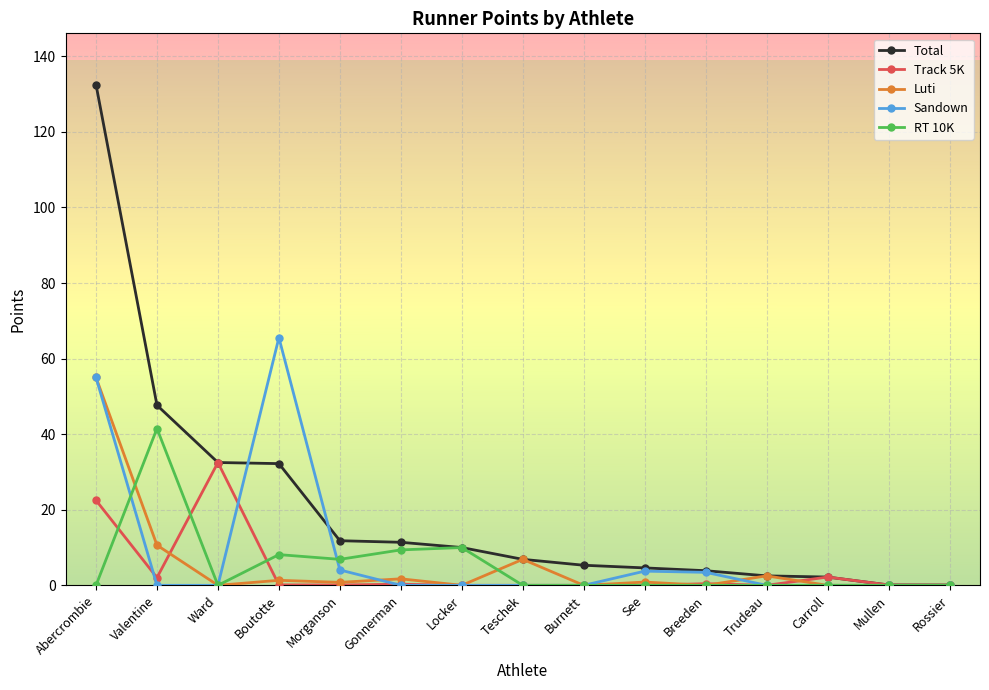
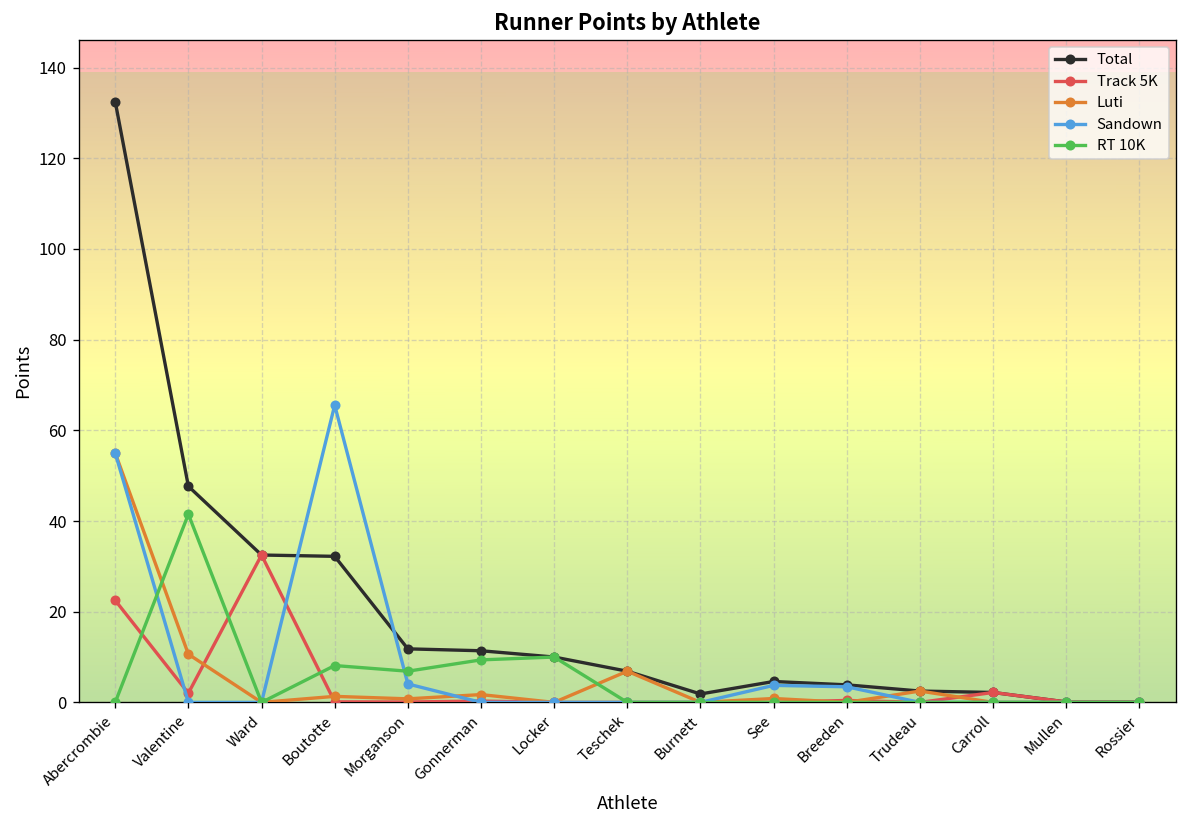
Total, Burnett: 5 -> 2
